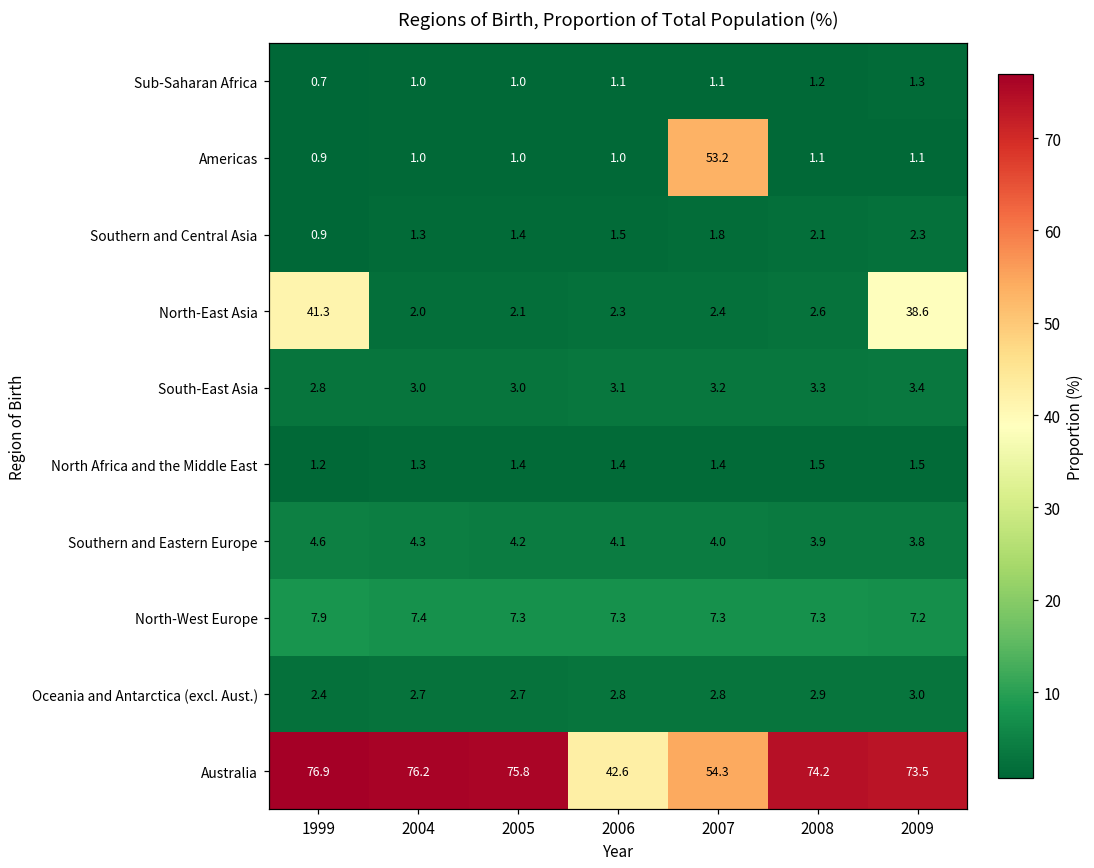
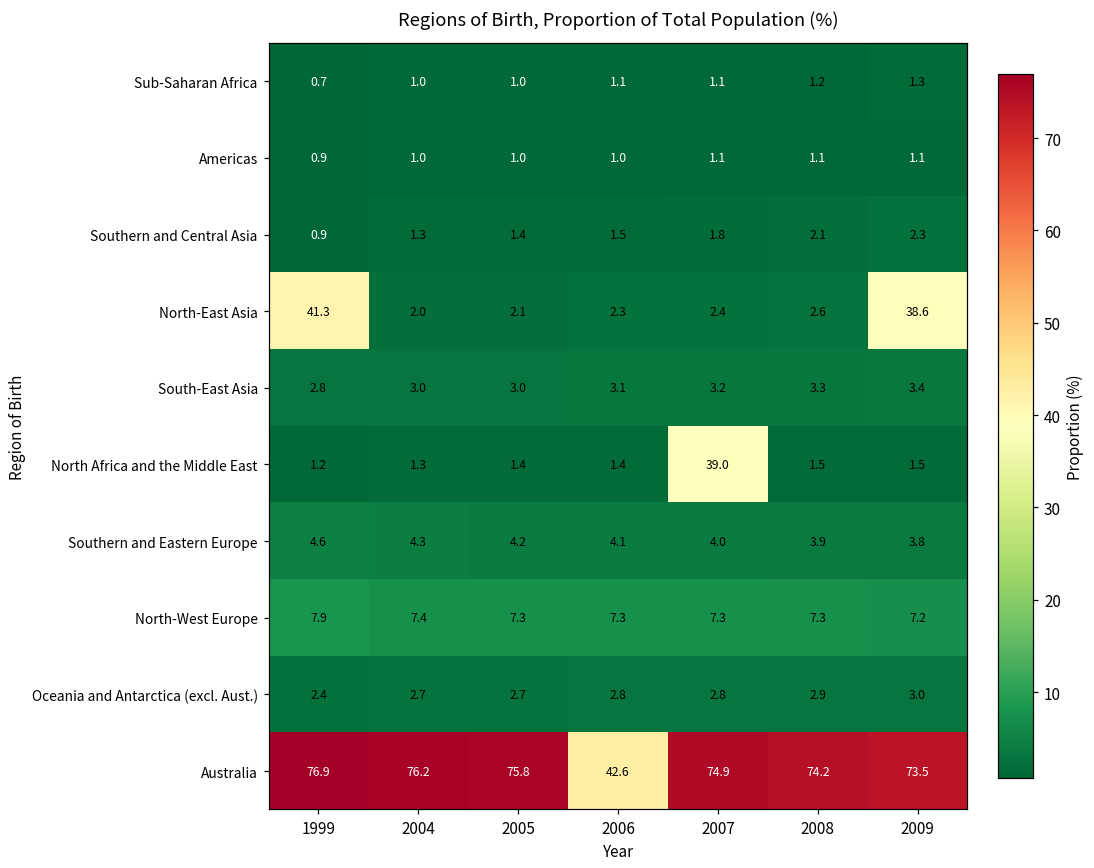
Americas, 2007: 53.2 -> 1.1
North Africa and the Middle East, 2007: 1.4 -> 39.0
Australia, 2007: 54.3 -> 74.9
